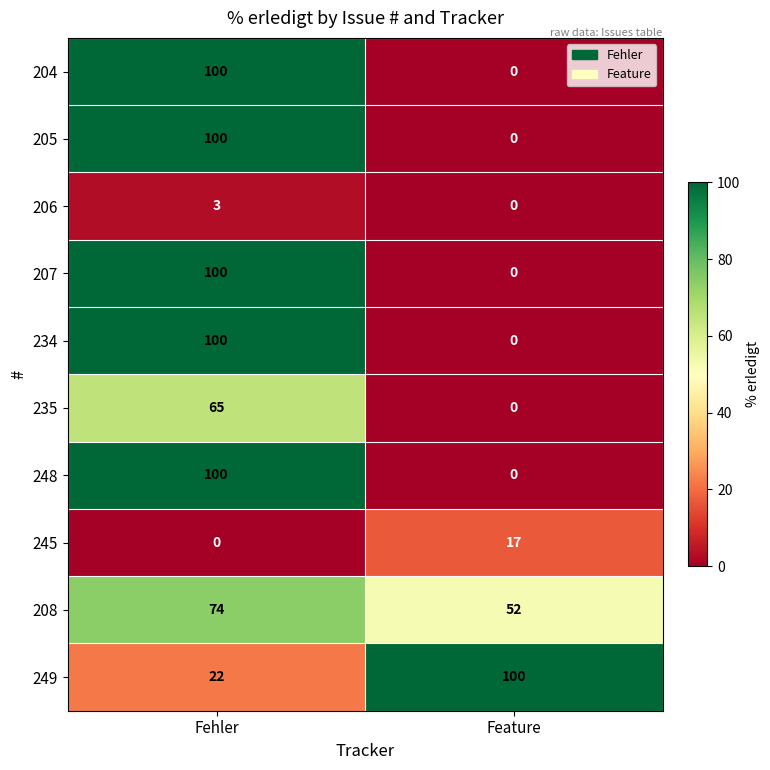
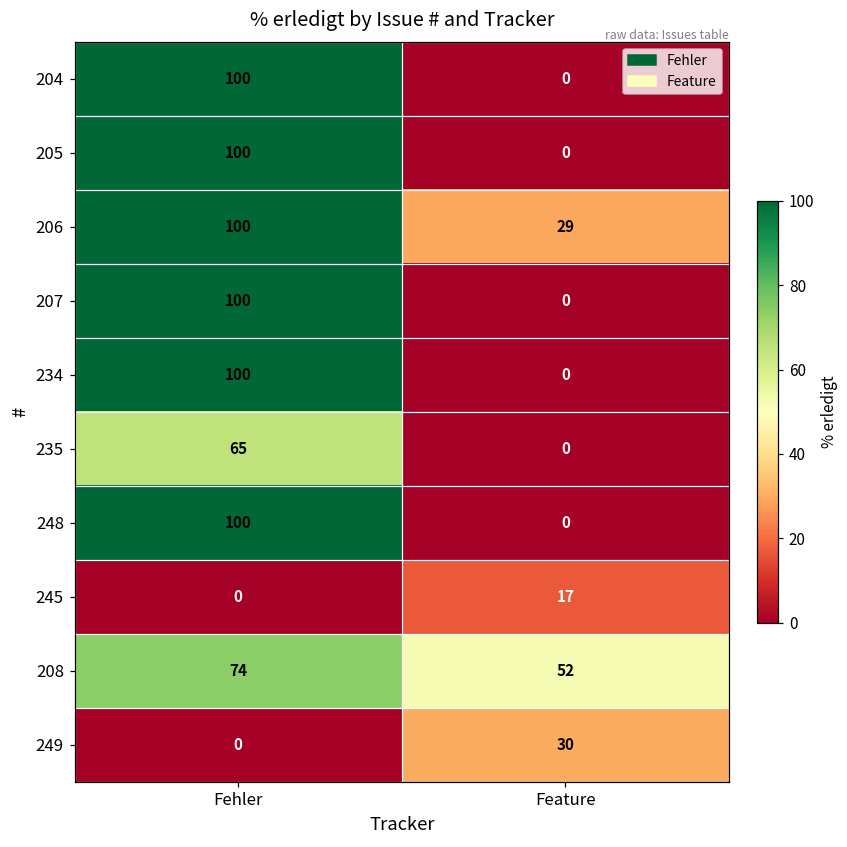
206, Fehler: 3 -> 100
206, Feature: 0 -> 29
249, Fehler: 22 -> 0
249, Feature: 100 -> 30
